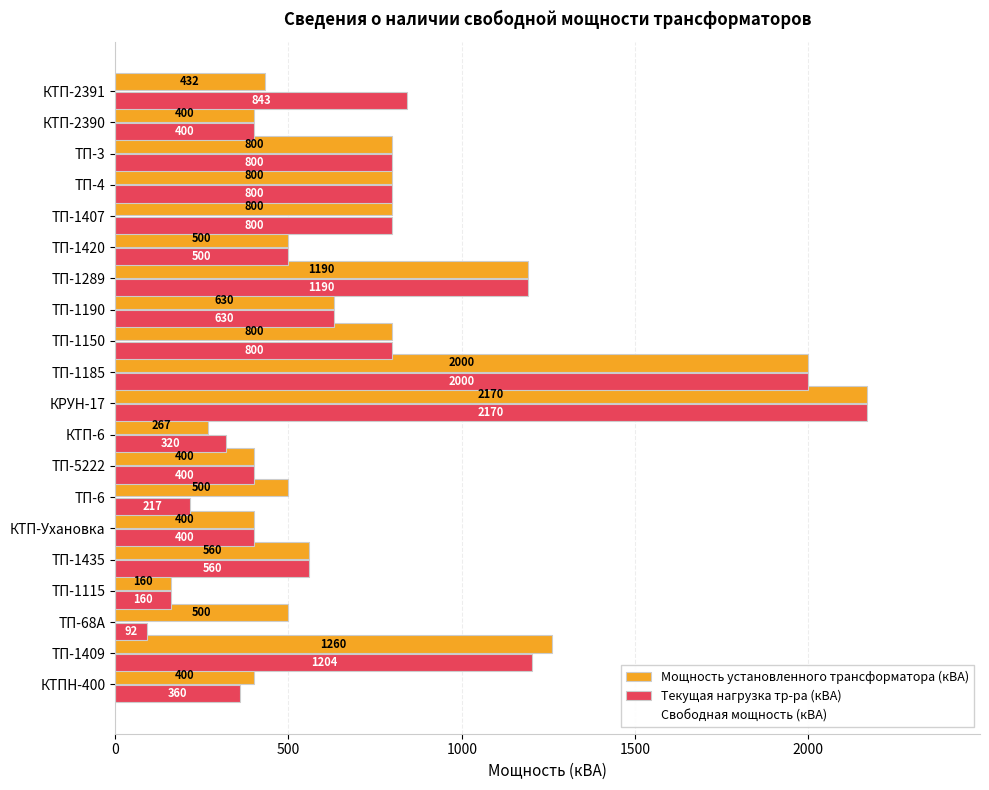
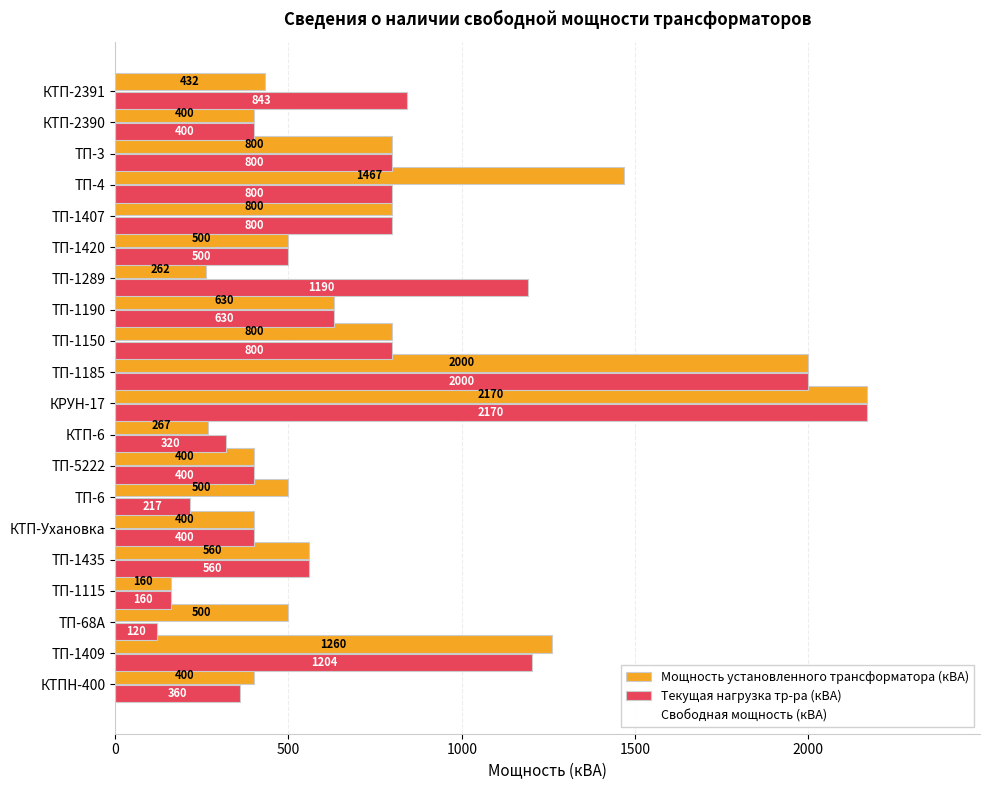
Мощность установленного трансформатора (кВА), ТП-4: 800 -> 1467
Мощность установленного трансформатора (кВА), ТП-1289: 1190 -> 262
Текущая нагрузка тр-ра (кВА), ТП-68А: 92 -> 120
